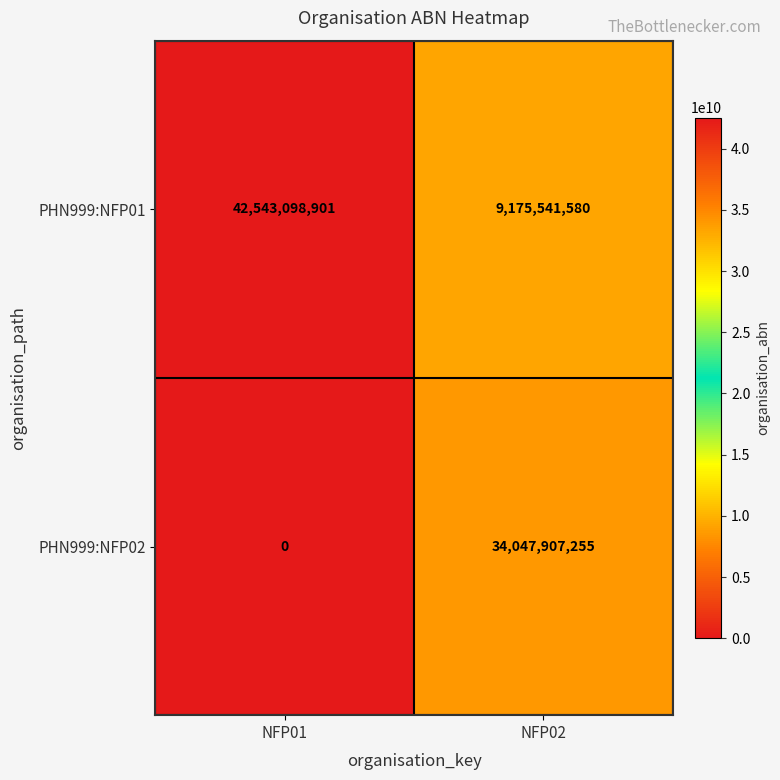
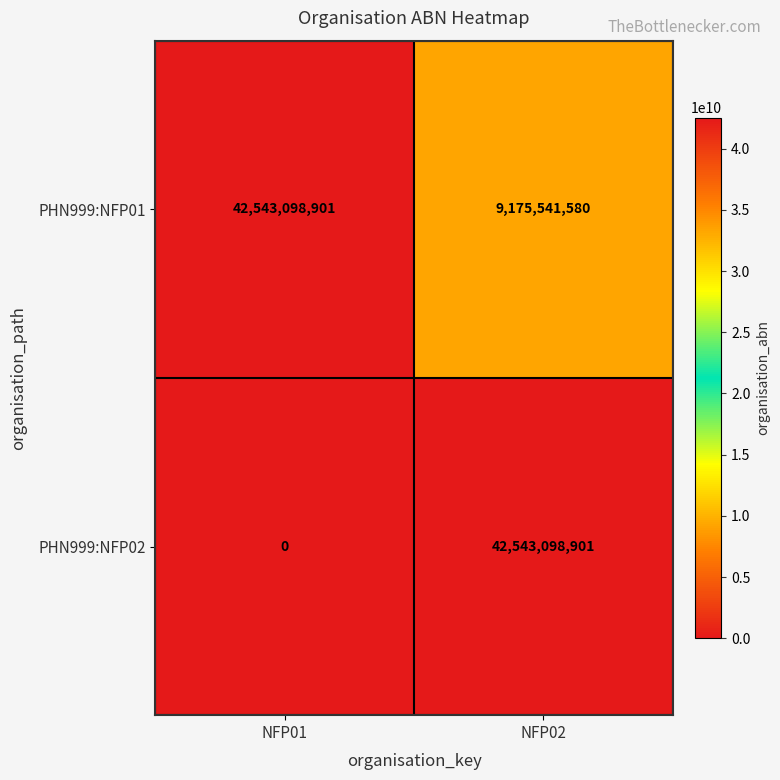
PHN999:NFP02, NFP02: 34,047,907,255 -> 42,543,098,901
